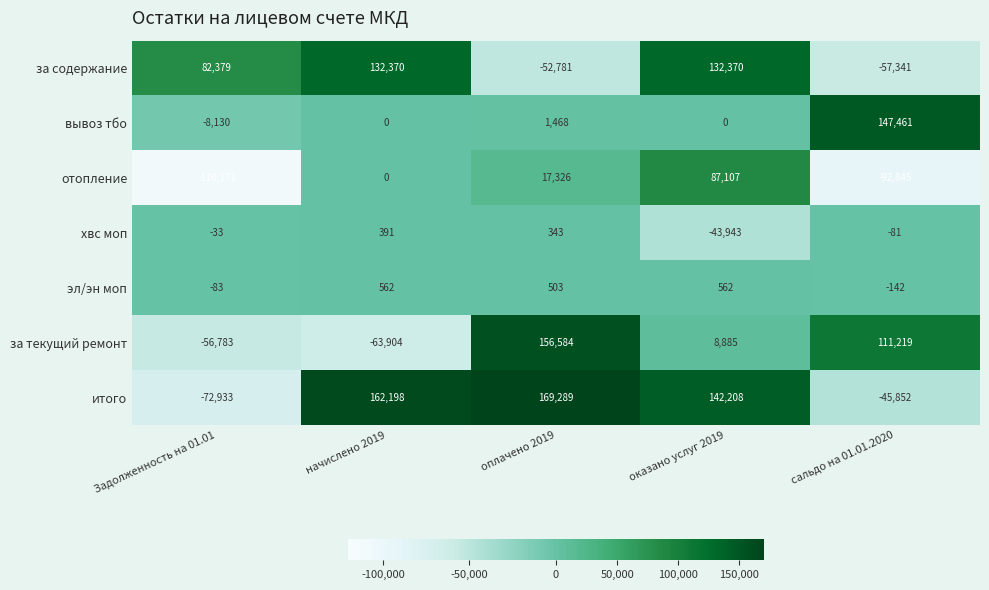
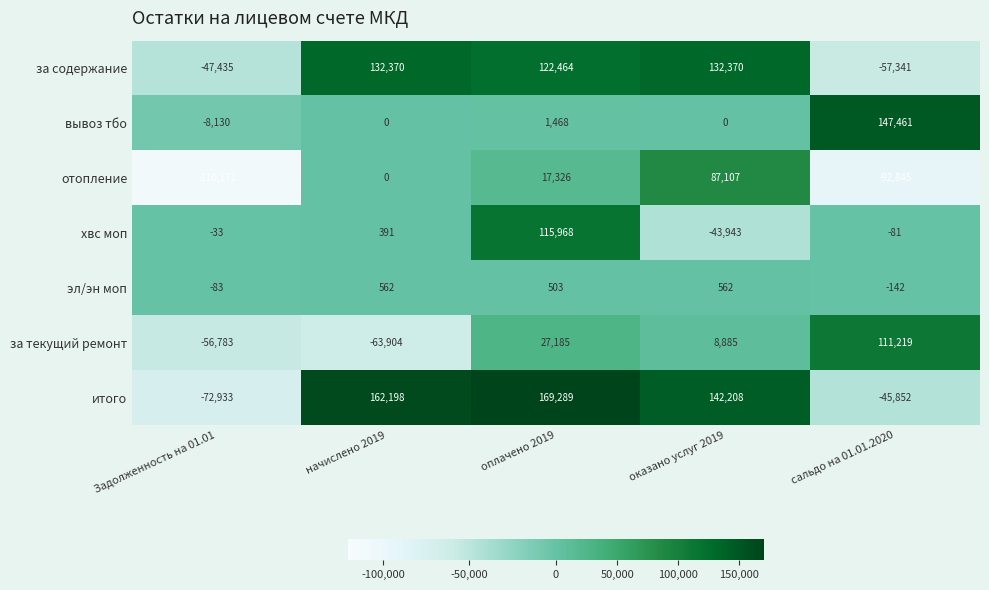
за содержание, Задолженность на 01.01: 82,379 -> -47,435
за содержание, оплачено 2019: -52,781 -> 122,464
хвс моп, оплачено 2019: 343 -> 115,968
за текущий ремонт, оплачено 2019: 156,584 -> 27,185
